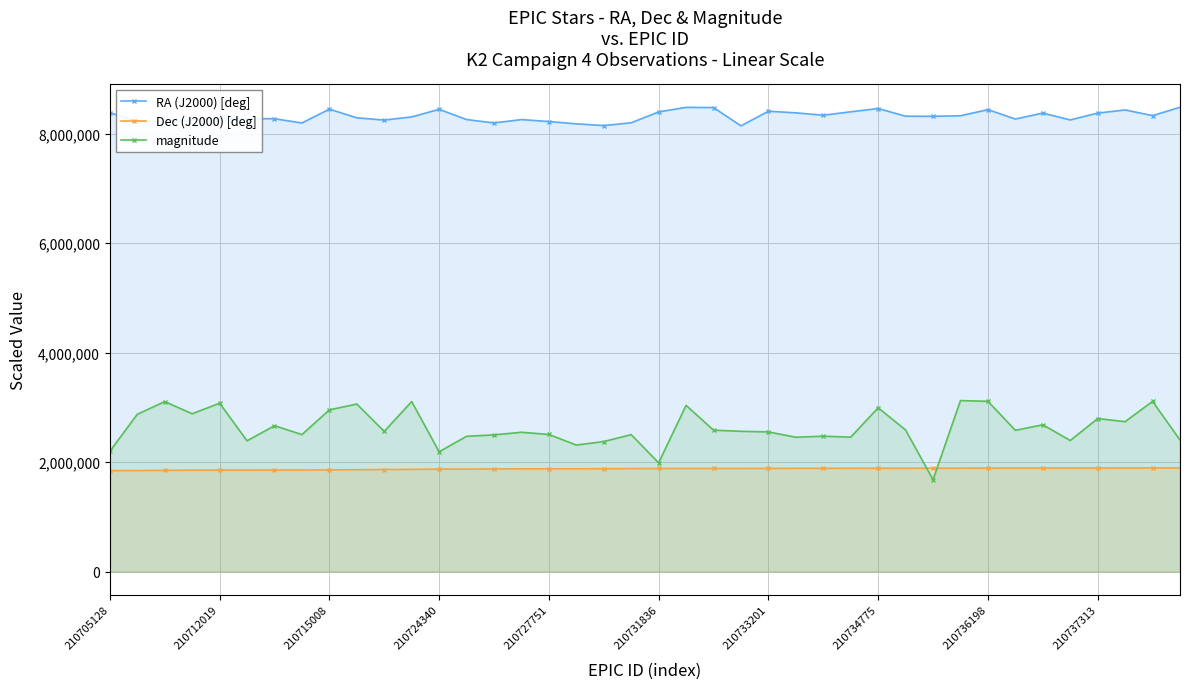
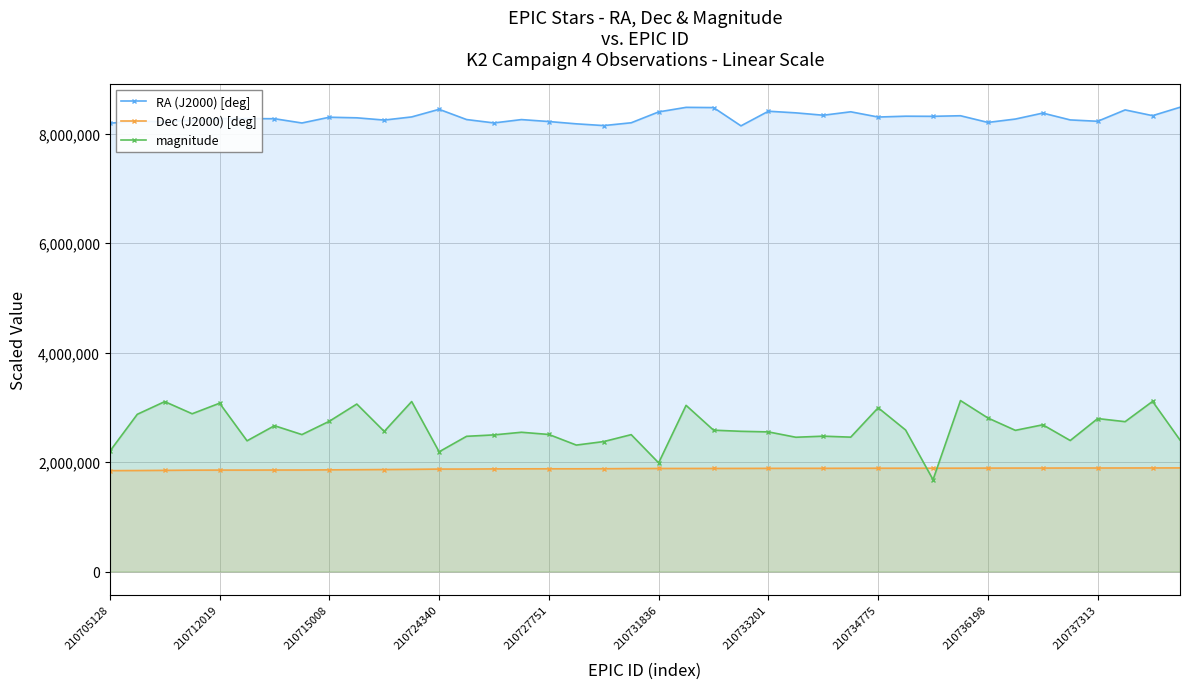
RA (J2000) [deg], 210705128: 8,400,000 -> 8,200,000
RA (J2000) [deg], 210715008: 8,400,000 -> 8,300,000
magnitude, 210715008: 3,000,000 -> 2,700,000
RA (J2000) [deg], 210734775: 8,500,000 -> 8,300,000
RA (J2000) [deg], 210736198: 8,400,000 -> 8,200,000
magnitude, 210736198: 3,100,000 -> 2,800,000
RA (J2000) [deg], 210737313: 8,400,000 -> 8,200,000
